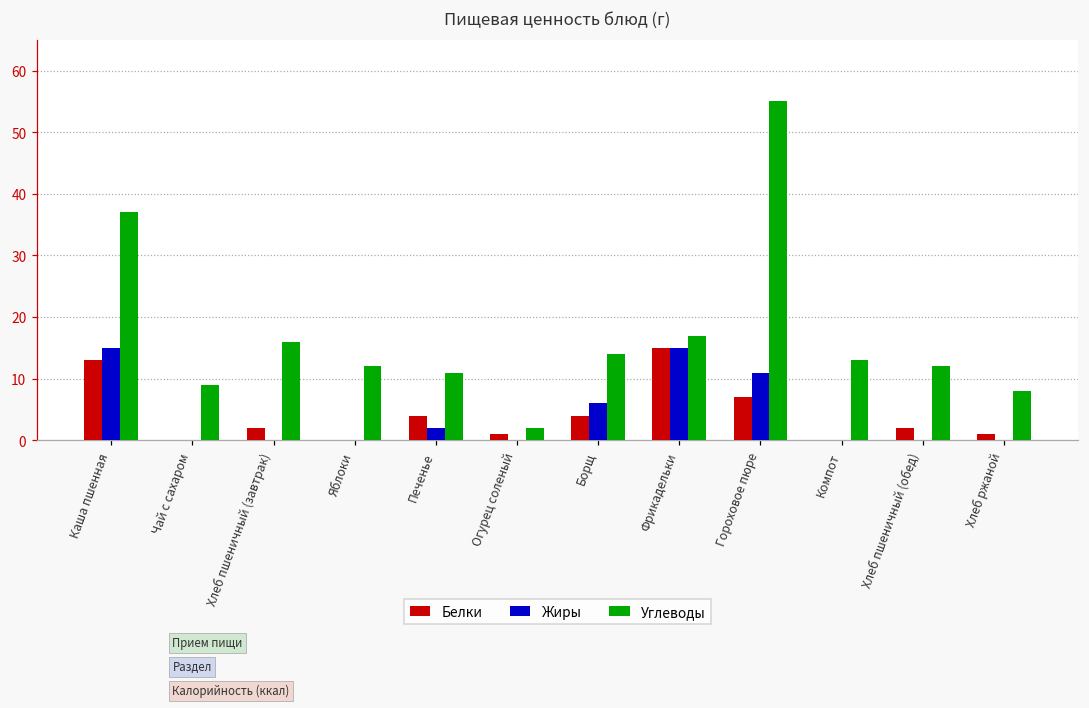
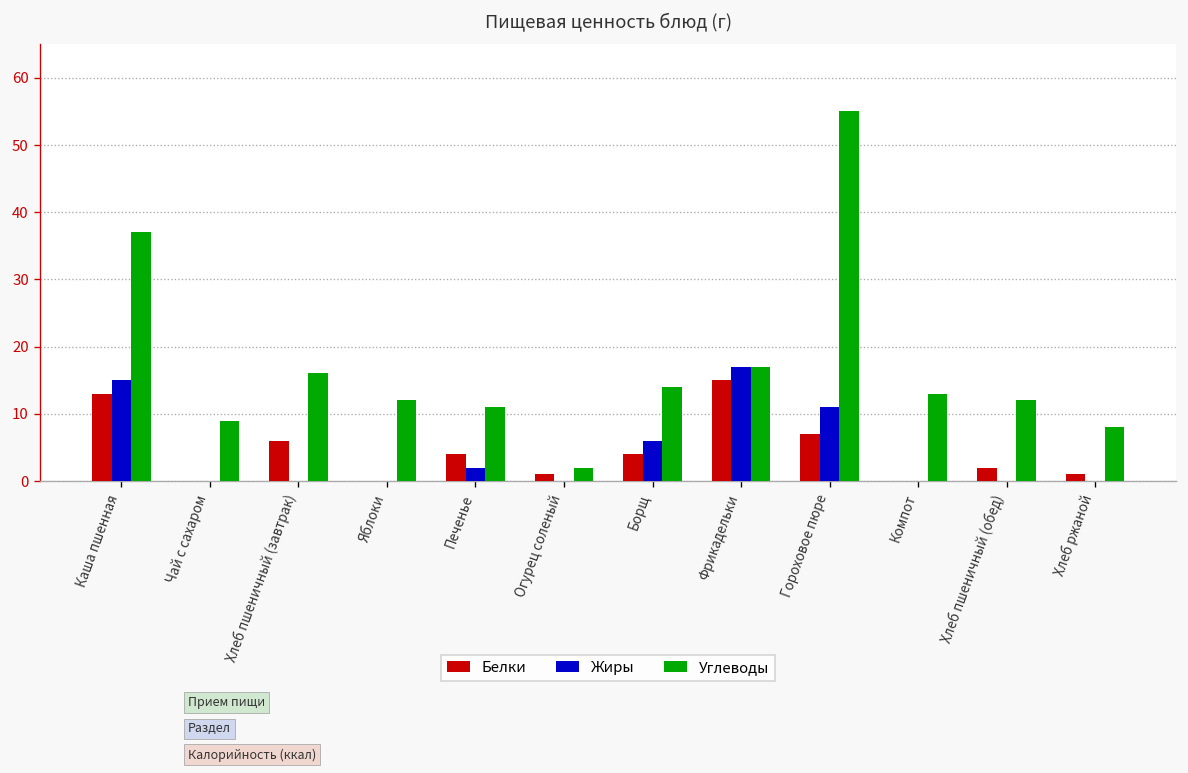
Белки, Хлеб пшеничный (завтрак): 2 -> 6
Жиры, Фрикадельки: 15 -> 17
